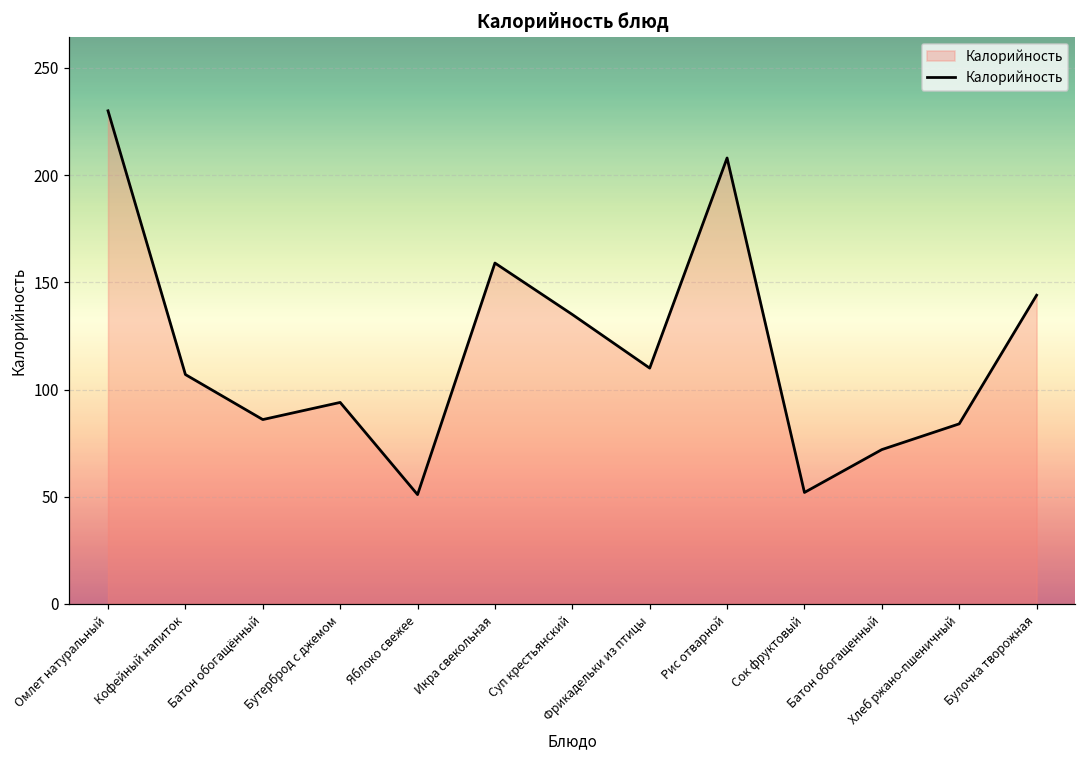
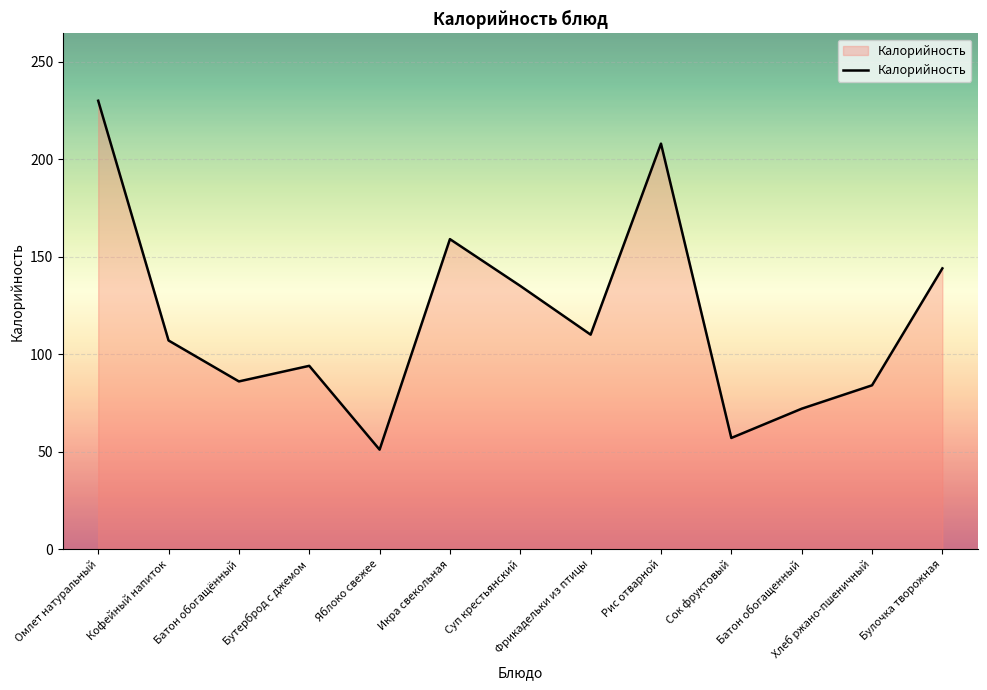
Сок фруктовый: 52 -> 57
